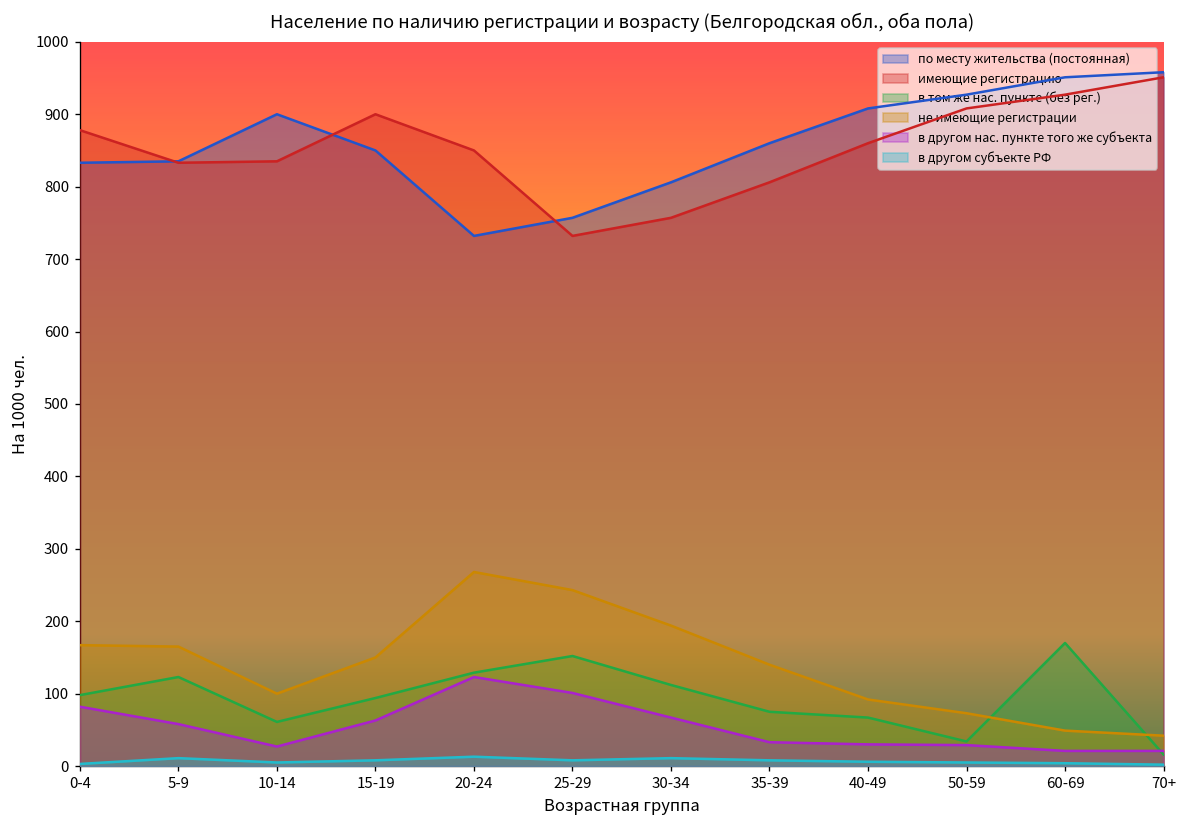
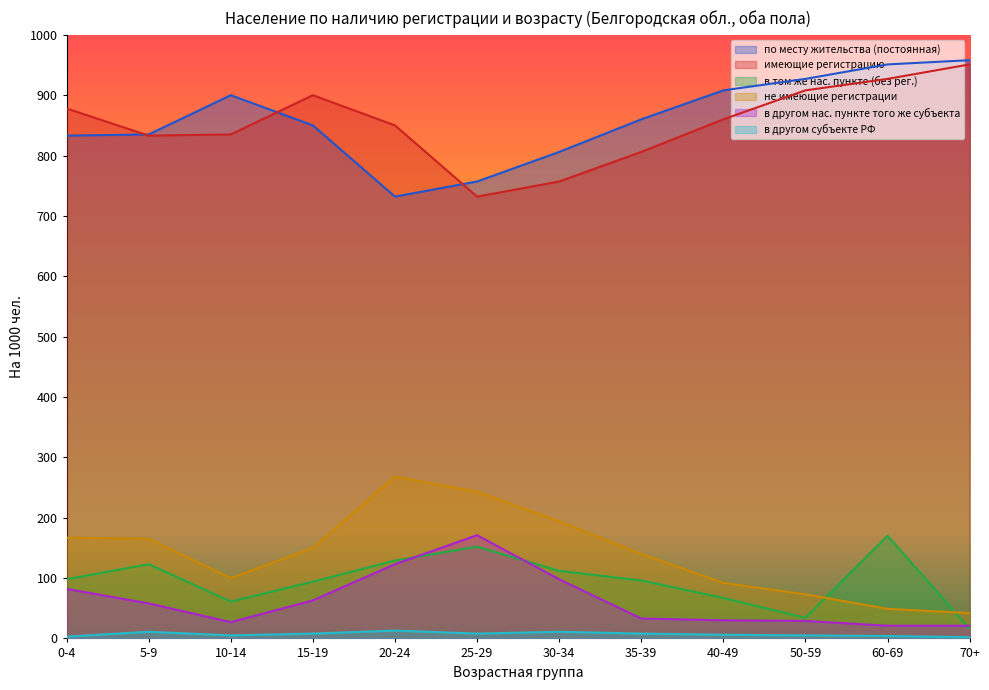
в другом нас. пункте того же субъекта, 25-29: 100 -> 170
в другом нас. пункте того же субъекта, 30-34: 70 -> 100
в том же нас. пункте (без рег.), 35-39: 80 -> 100
